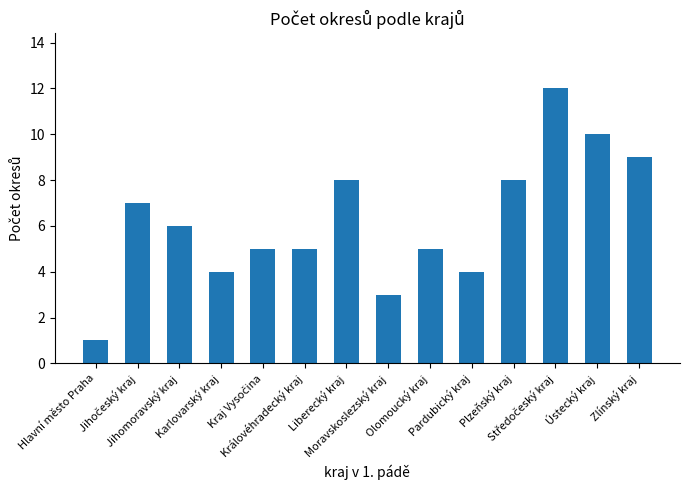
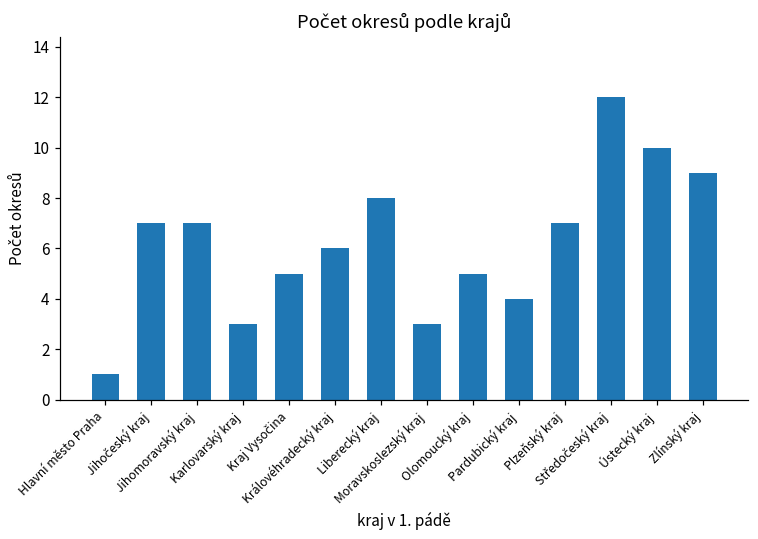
Jihomoravský kraj: 6 -> 7
Karlovarský kraj: 4 -> 3
Královéhradecký kraj: 5 -> 6
Plzeňský kraj: 8 -> 7
